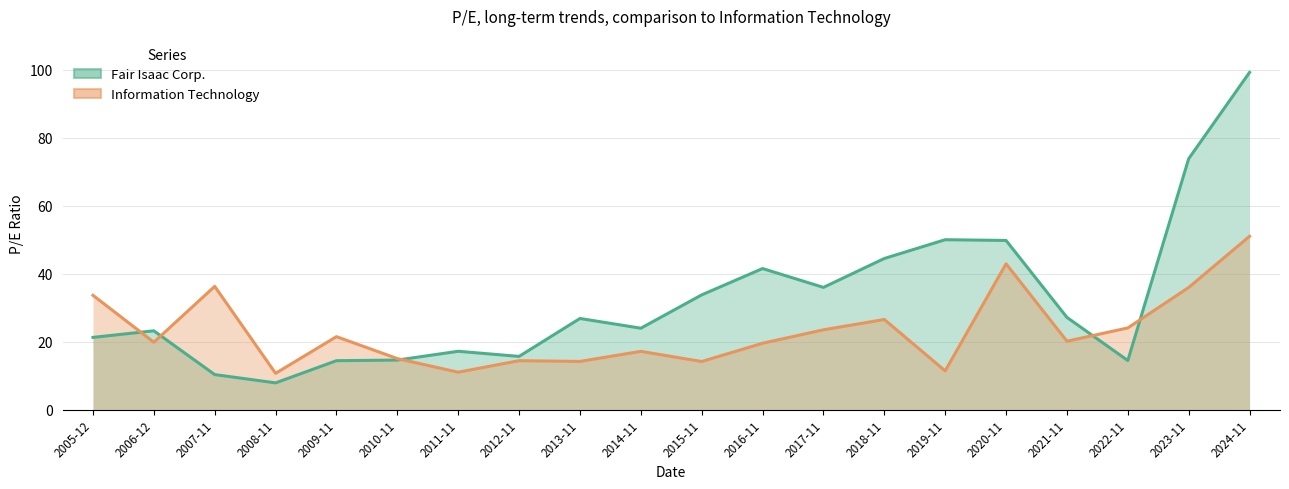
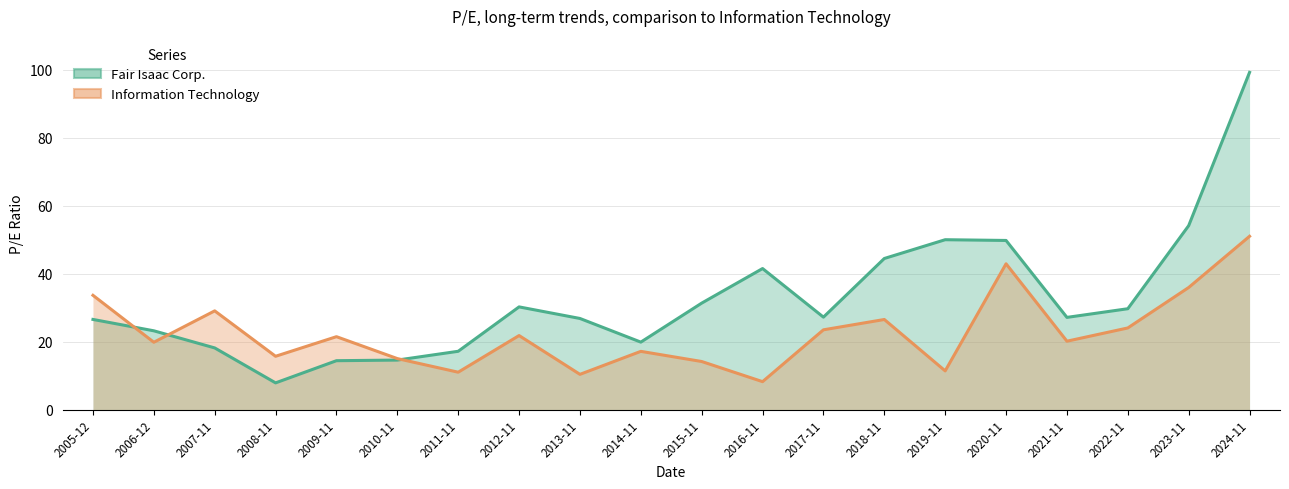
Fair Isaac Corp., 2005-12: 21 -> 27
Fair Isaac Corp., 2007-11: 10 -> 18
Information Technology, 2007-11: 36 -> 29
Information Technology, 2008-11: 11 -> 16
Fair Isaac Corp., 2012-11: 16 -> 30
Information Technology, 2012-11: 14 -> 22
Information Technology, 2013-11: 14 -> 10
Fair Isaac Corp., 2014-11: 24 -> 20
Fair Isaac Corp., 2015-11: 34 -> 31
Information Technology, 2016-11: 20 -> 8
Fair Isaac Corp., 2017-11: 36 -> 27
Fair Isaac Corp., 2022-11: 14 -> 30
Fair Isaac Corp., 2023-11: 74 -> 54
